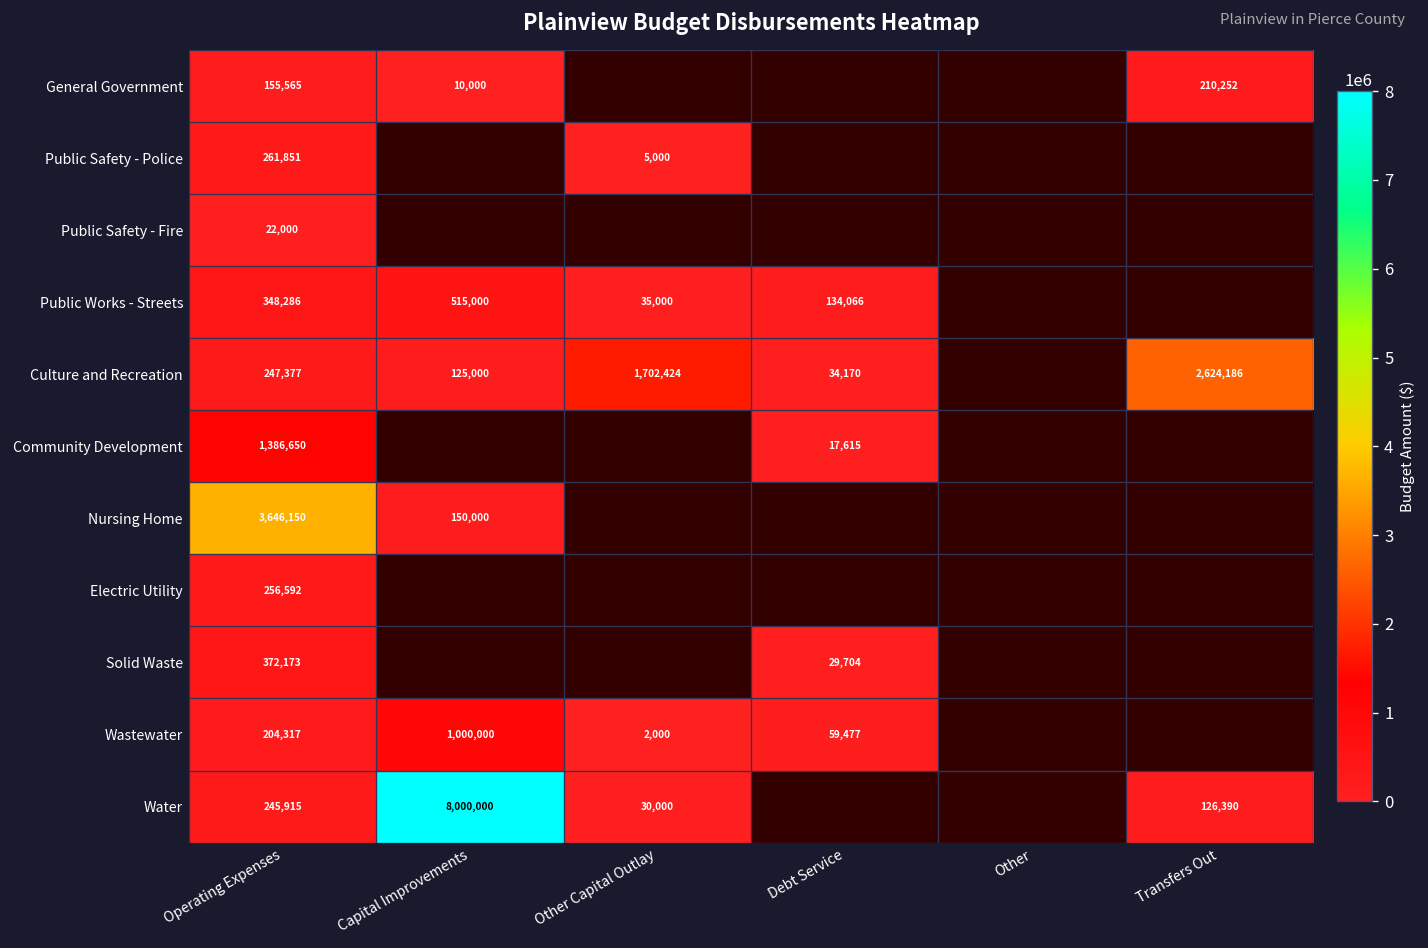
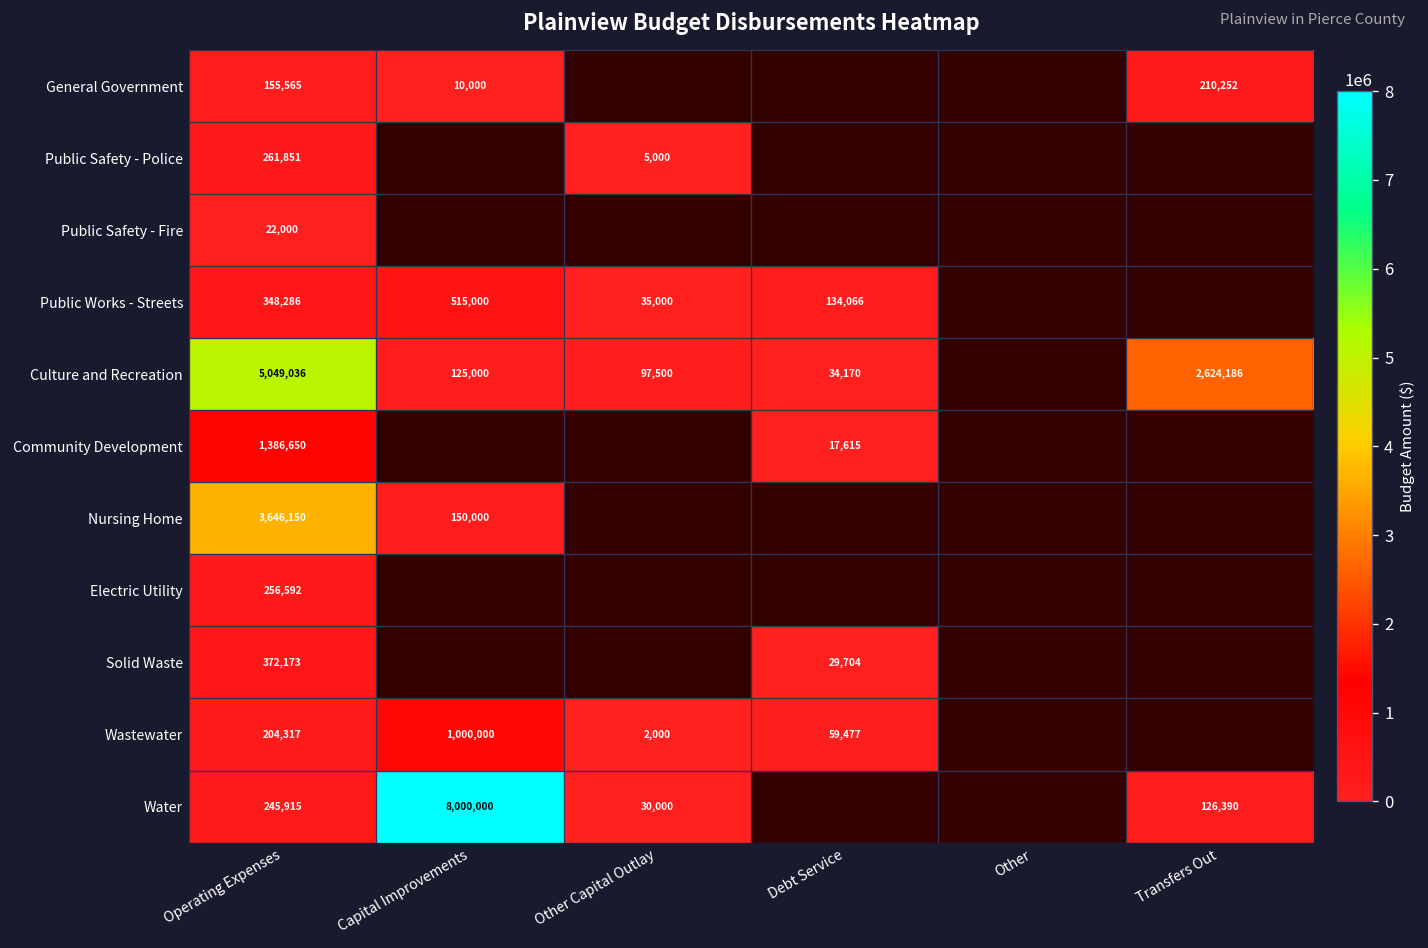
Culture and Recreation, Operating Expenses: 247,377 -> 5,049,036
Culture and Recreation, Other Capital Outlay: 1,702,424 -> 97,500
